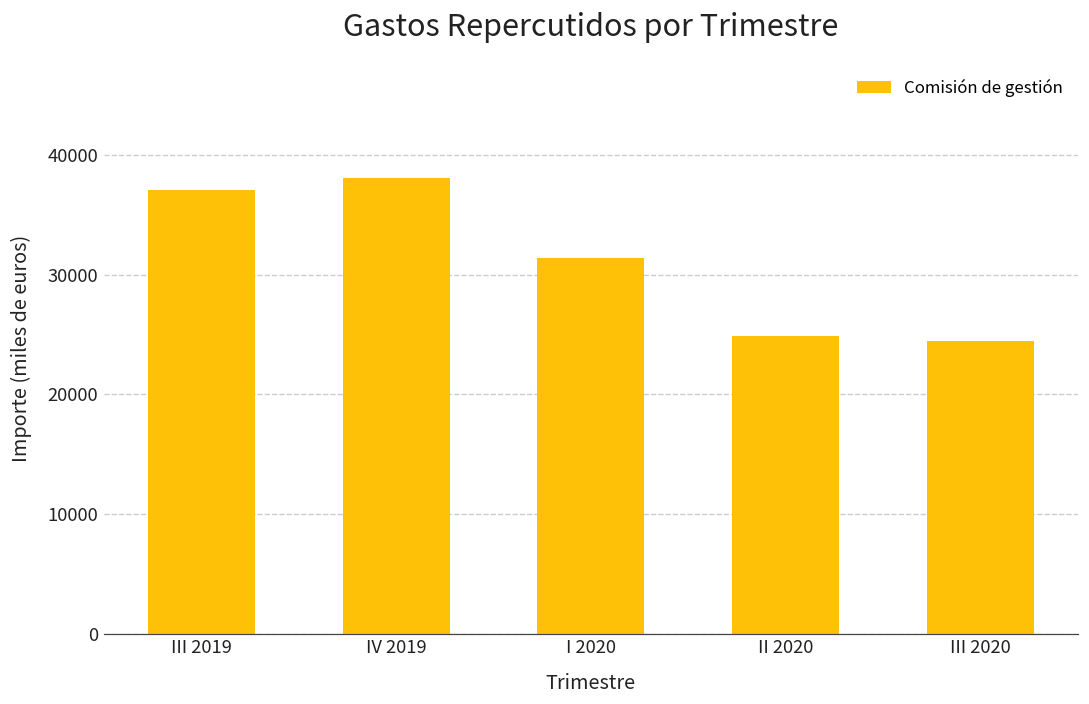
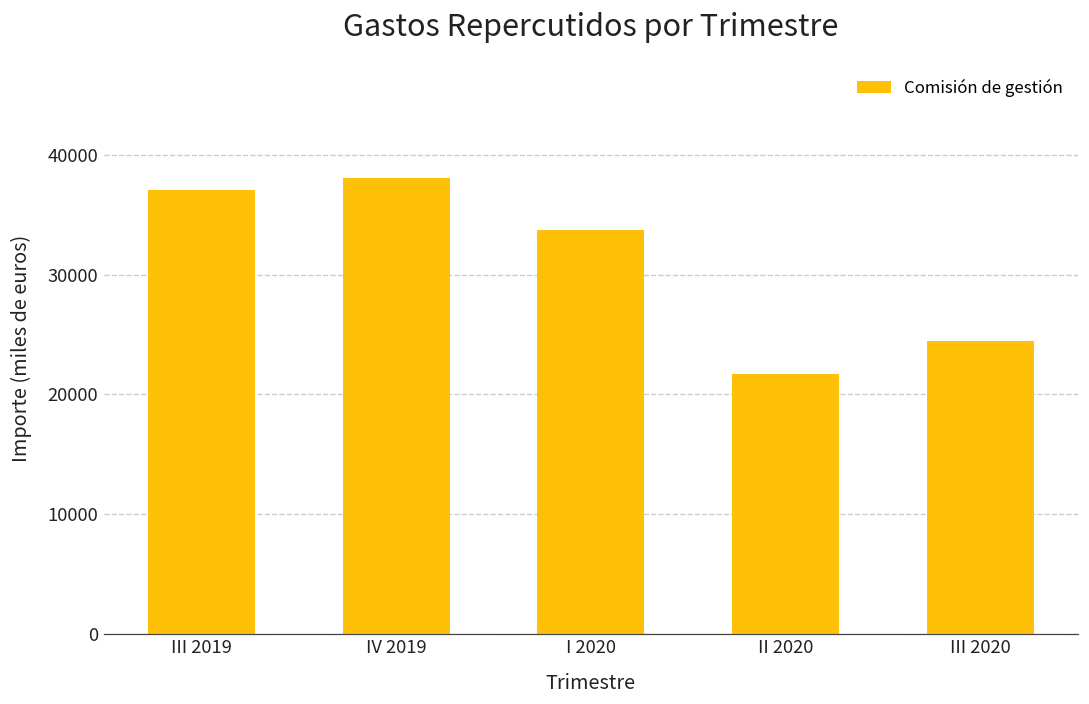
I 2020: 31400 -> 33700
II 2020: 24900 -> 21700
